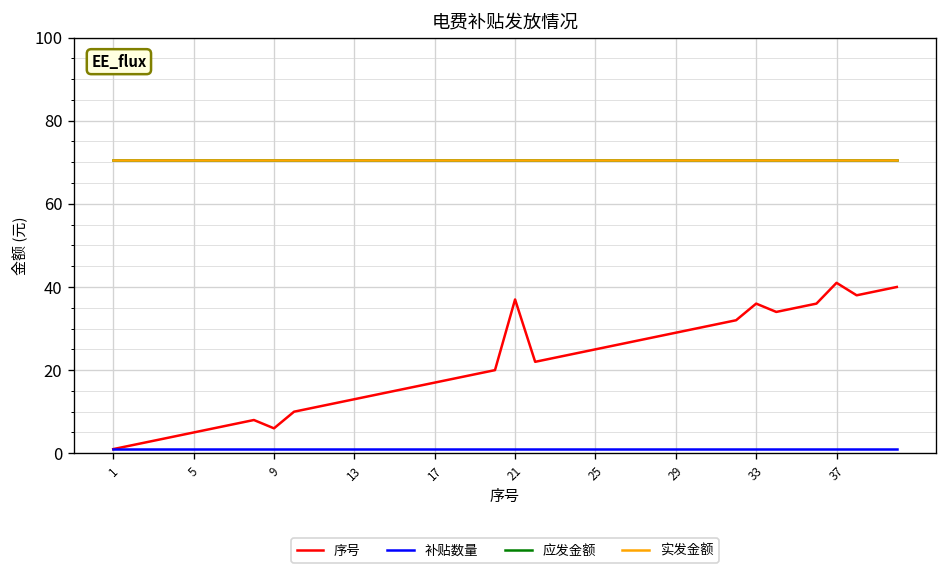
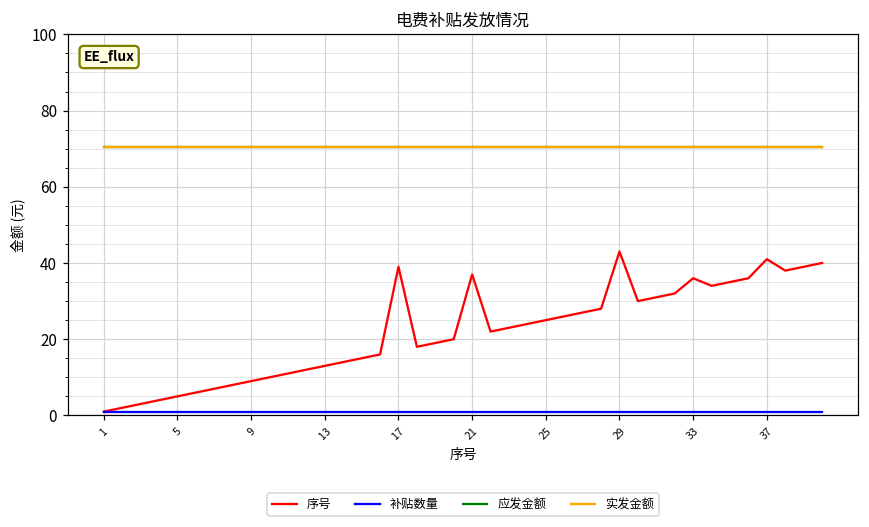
序号, 9: 6 -> 9
序号, 17: 17 -> 39
序号, 29: 29 -> 43
